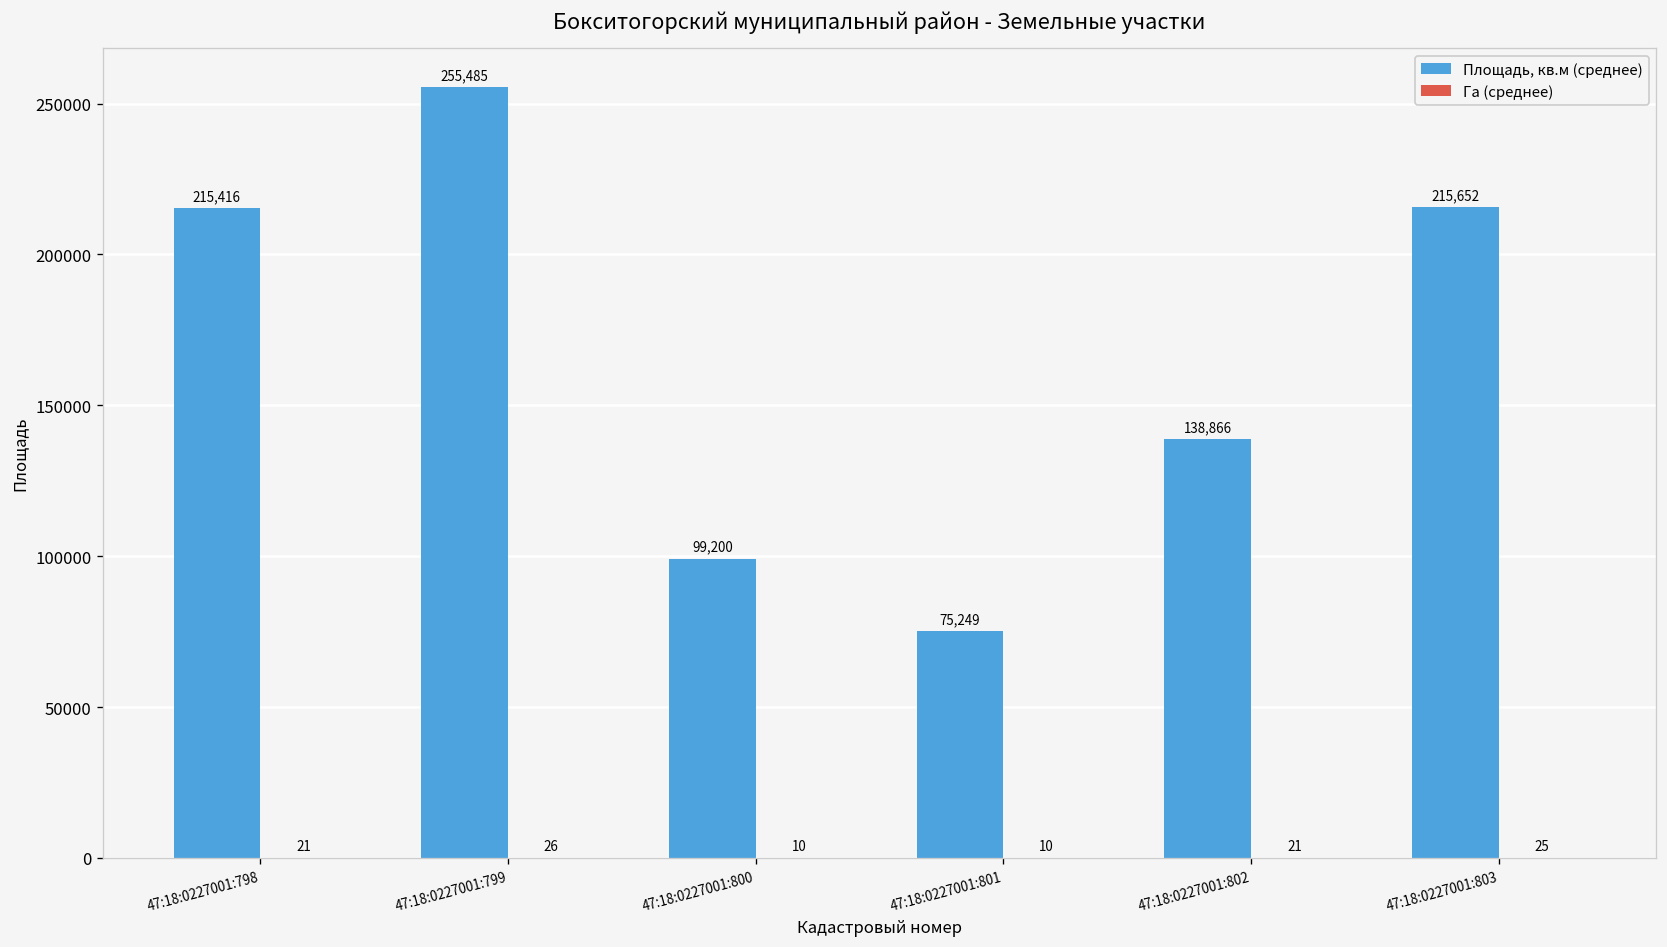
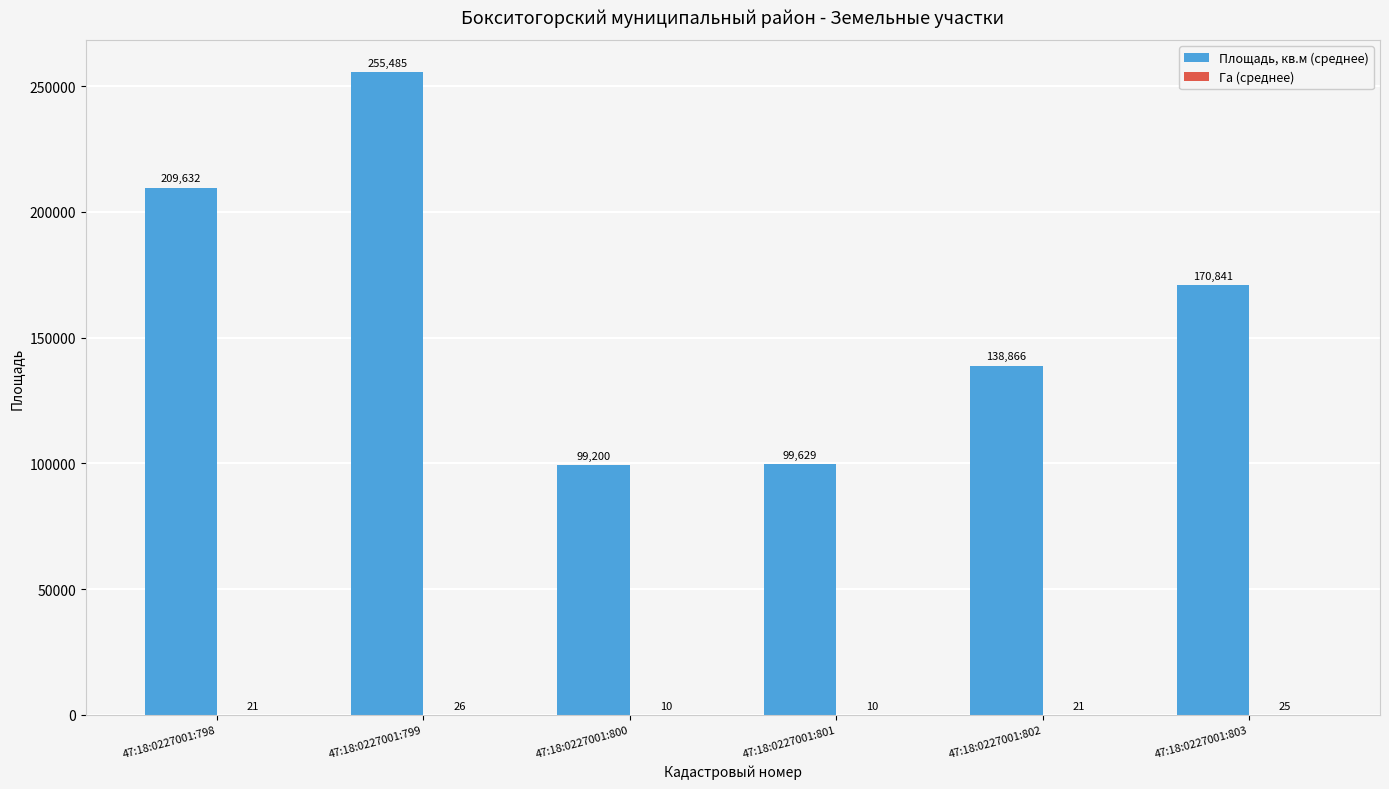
Площадь, кв.м (среднее), 47:18:0227001:798: 215,416 -> 209,632
Площадь, кв.м (среднее), 47:18:0227001:801: 75,249 -> 99,629
Площадь, кв.м (среднее), 47:18:0227001:803: 215,652 -> 170,841
